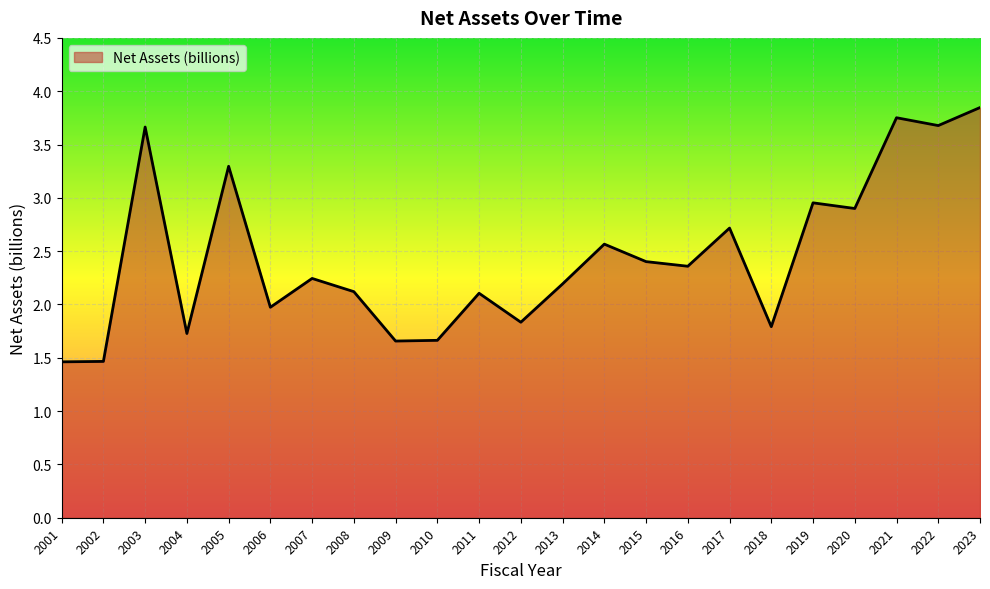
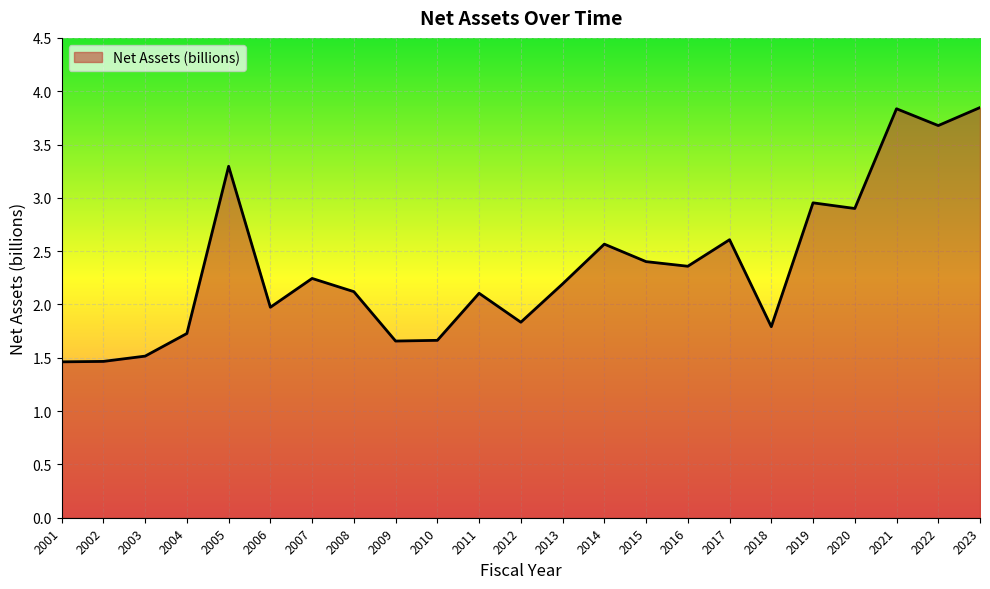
2003: 3.66 -> 1.52
2017: 2.72 -> 2.61
2021: 3.75 -> 3.84
